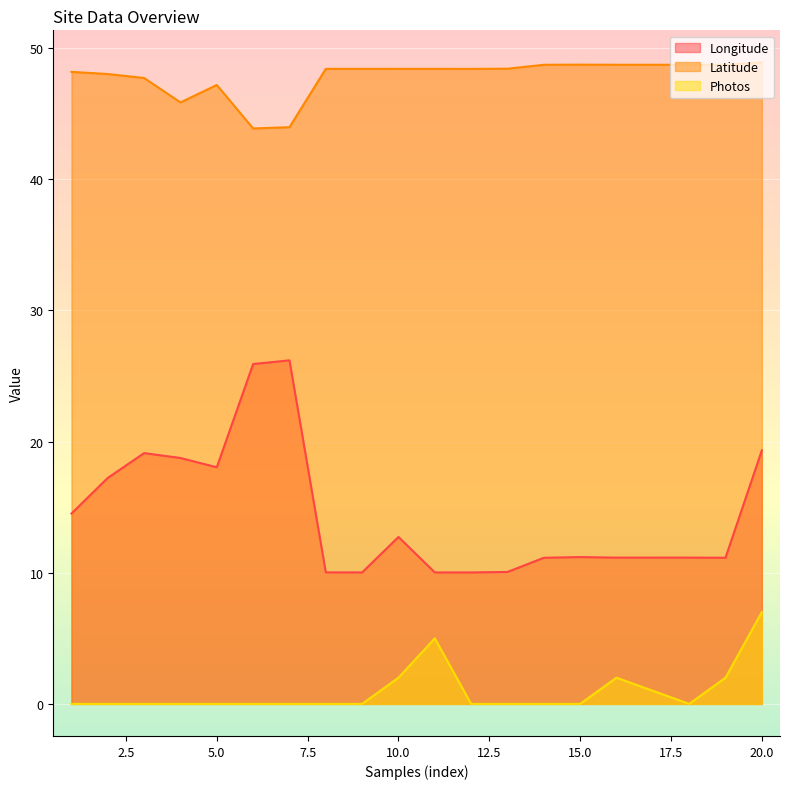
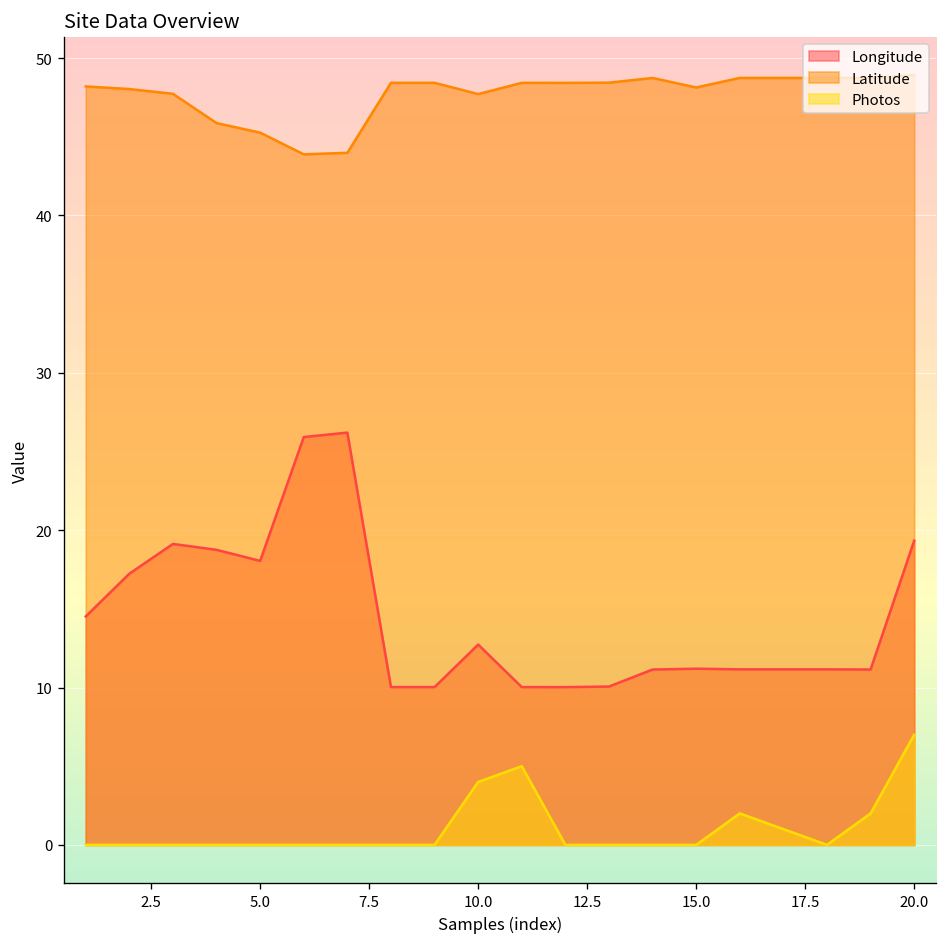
Latitude, 5.0: 47.2 -> 45.3
Latitude, 10.0: 48.4 -> 47.7
Photos, 10.0: 2 -> 4
Latitude, 15.0: 48.7 -> 48.1
